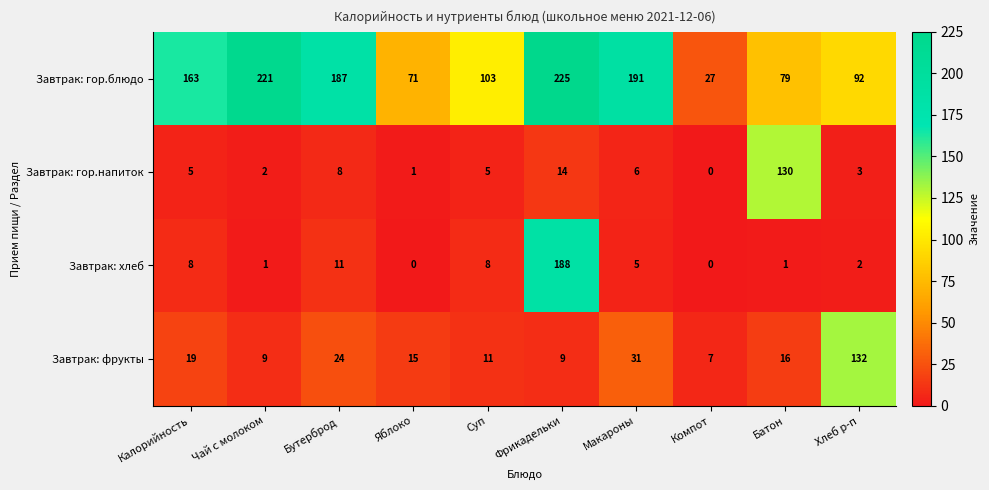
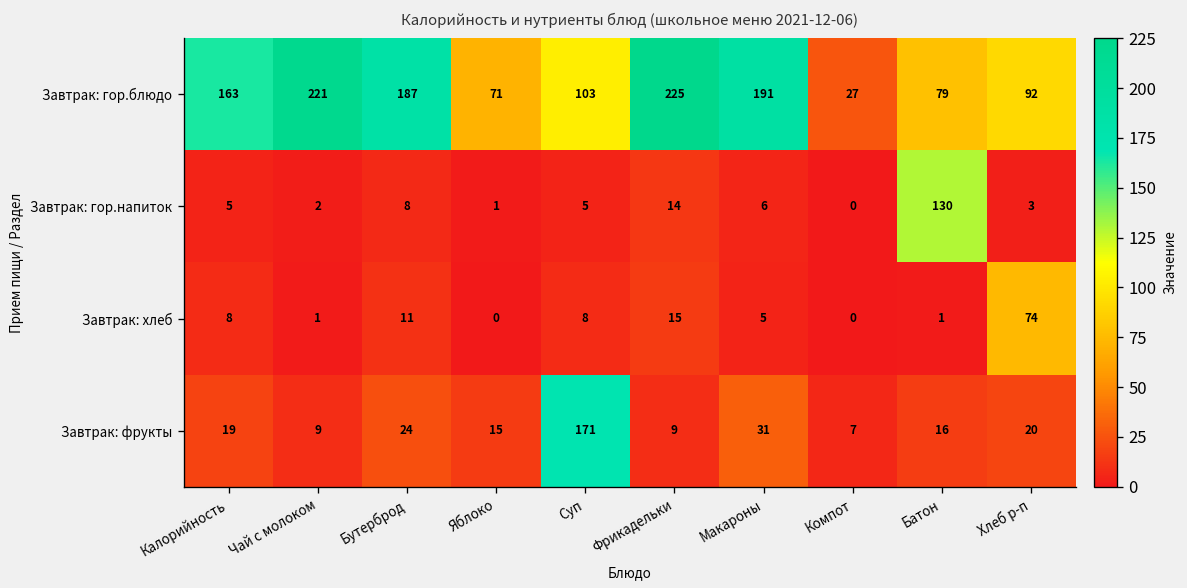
Завтрак: хлеб, Фрикадельки: 188 -> 15
Завтрак: хлеб, Хлеб р-п: 2 -> 74
Завтрак: фрукты, Суп: 11 -> 171
Завтрак: фрукты, Хлеб р-п: 132 -> 20
